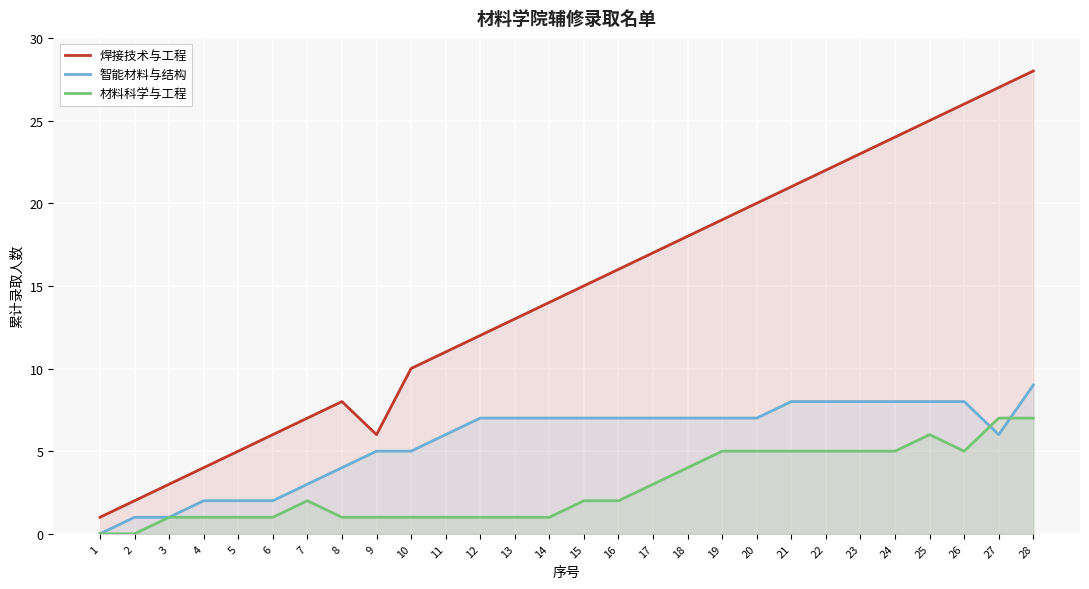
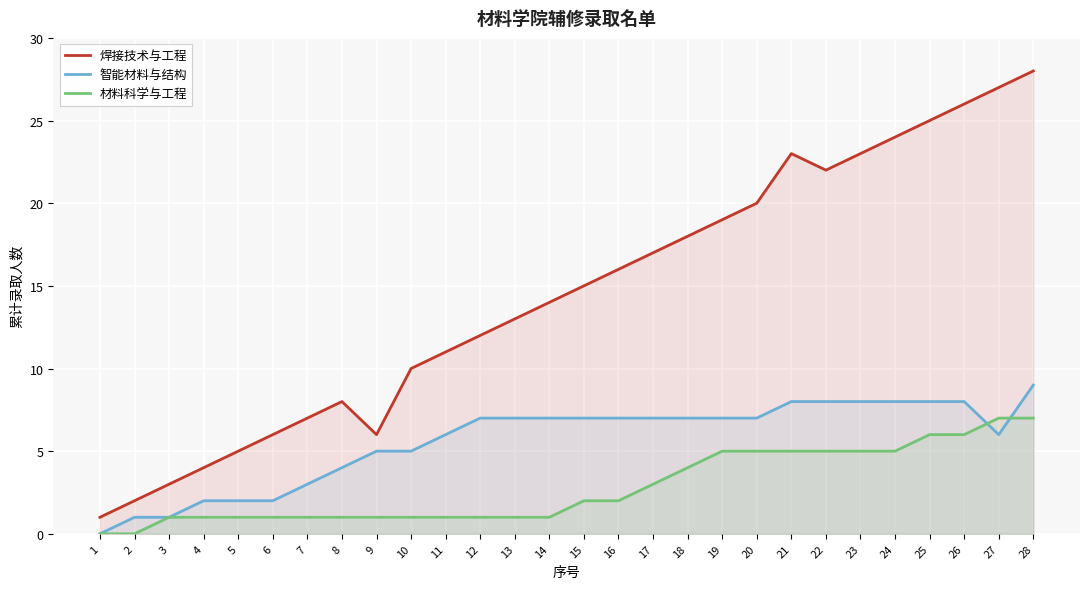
材料科学与工程, 7: 2 -> 1
焊接技术与工程, 21: 21 -> 23
材料科学与工程, 26: 5 -> 6
